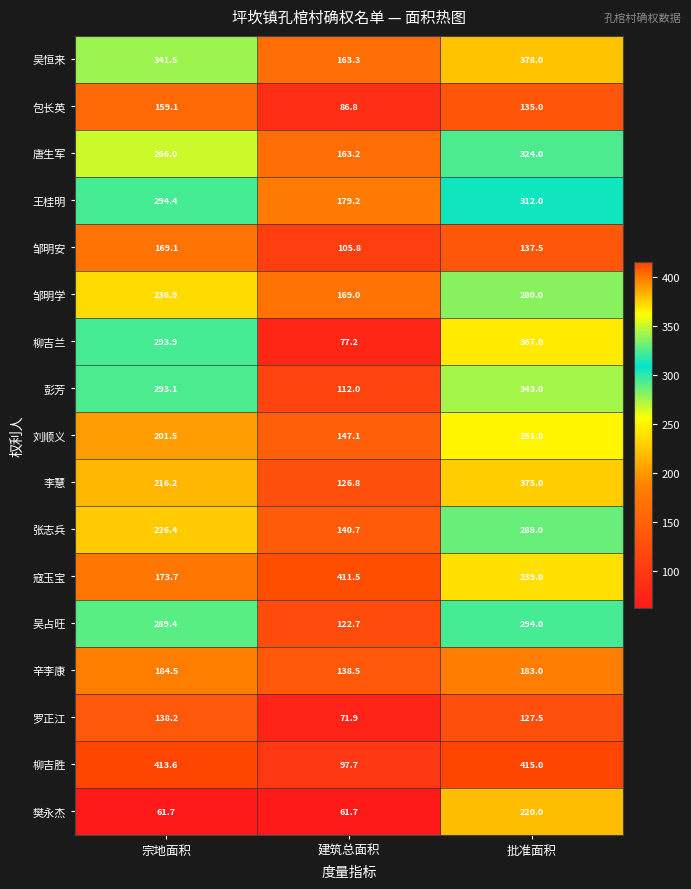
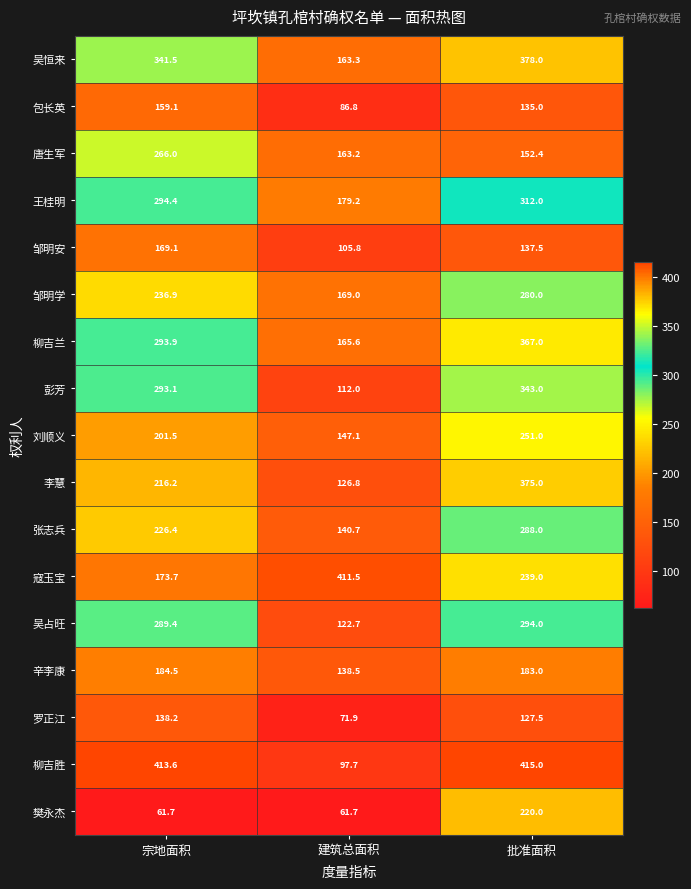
唐生军, 批准面积: 324.0 -> 152.4
柳吉兰, 建筑总面积: 77.2 -> 165.6
